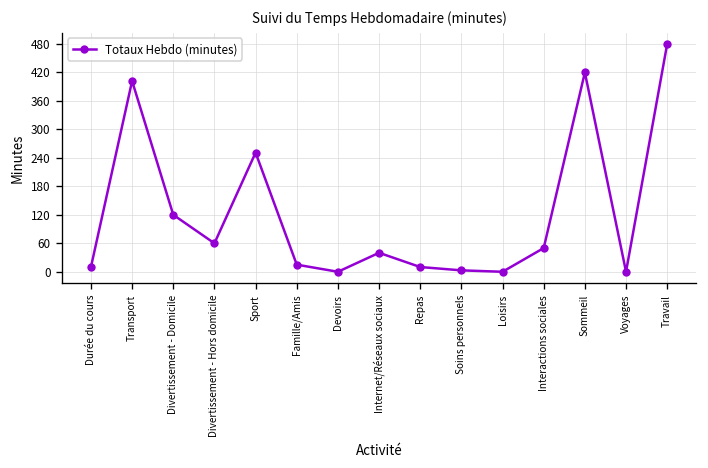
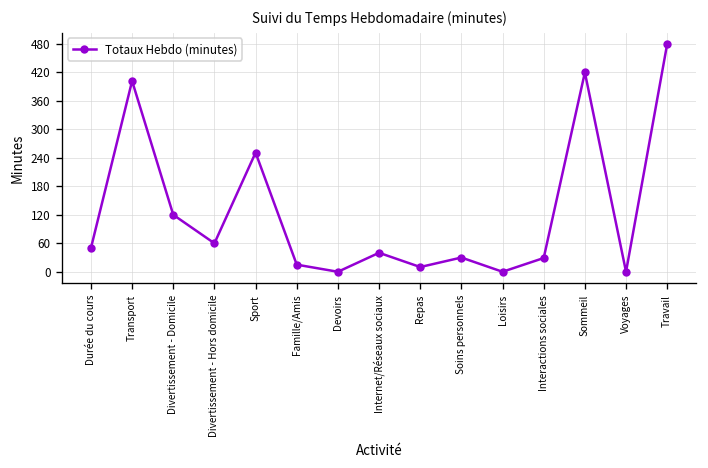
Durée du cours: 10 -> 50
Soins personnels: 0 -> 30
Interactions sociales: 50 -> 30
